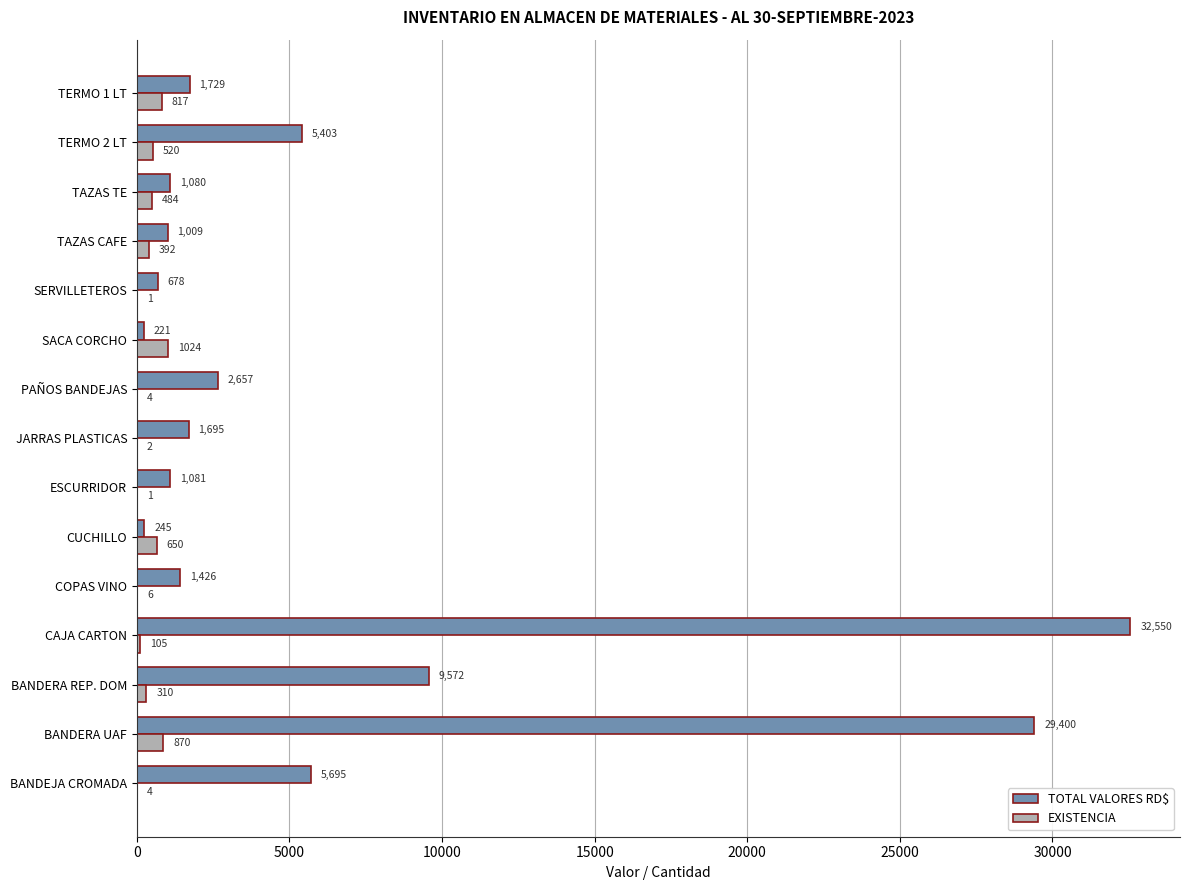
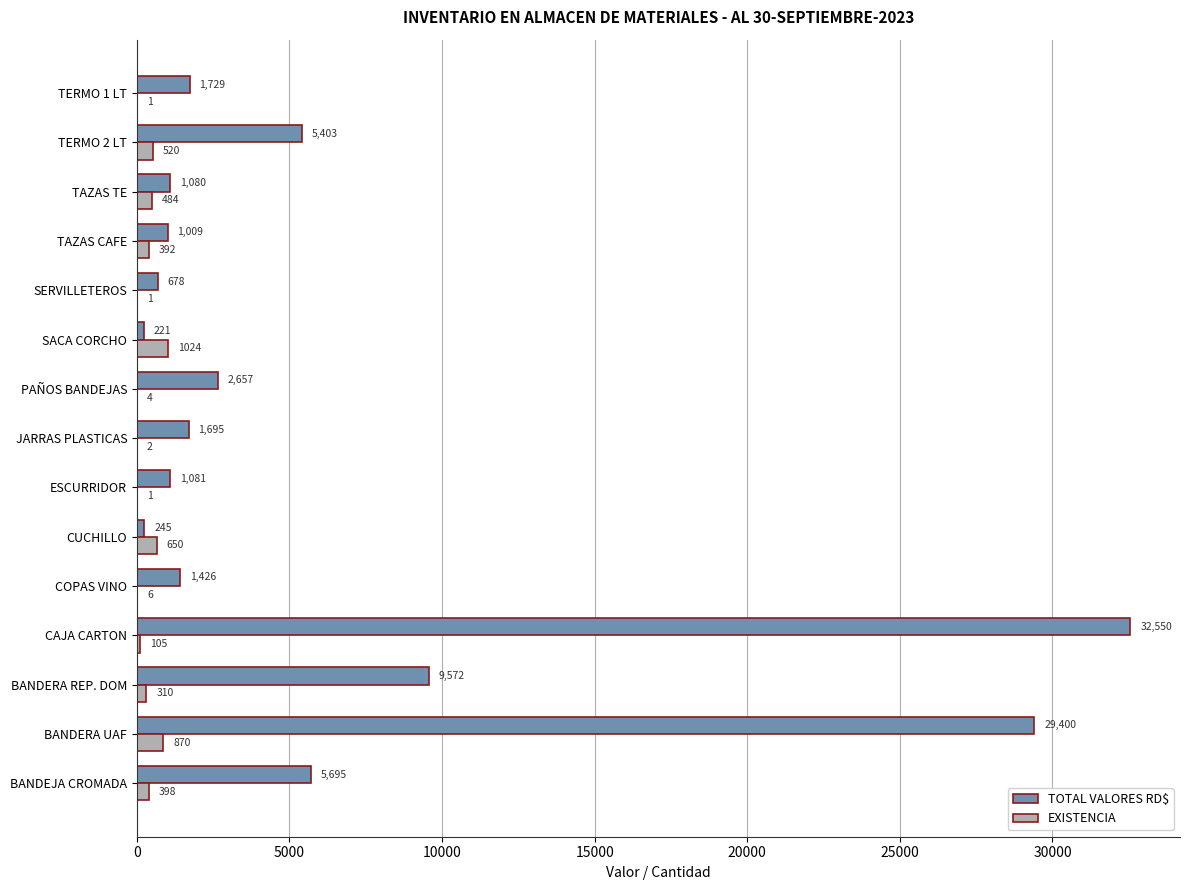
EXISTENCIA, TERMO 1 LT: 817 -> 1
EXISTENCIA, BANDEJA CROMADA: 4 -> 398
